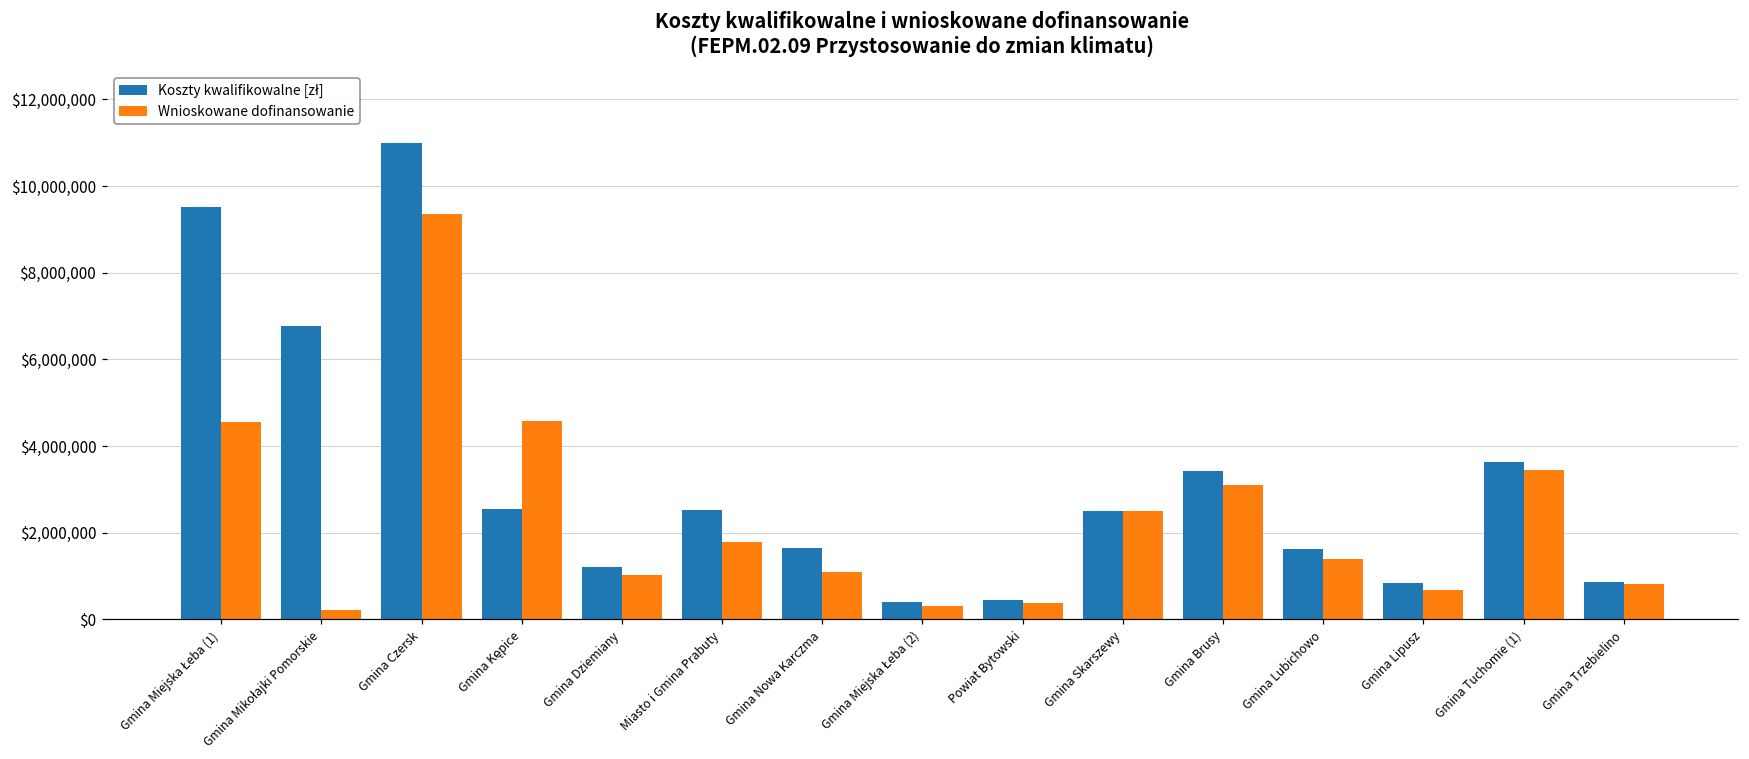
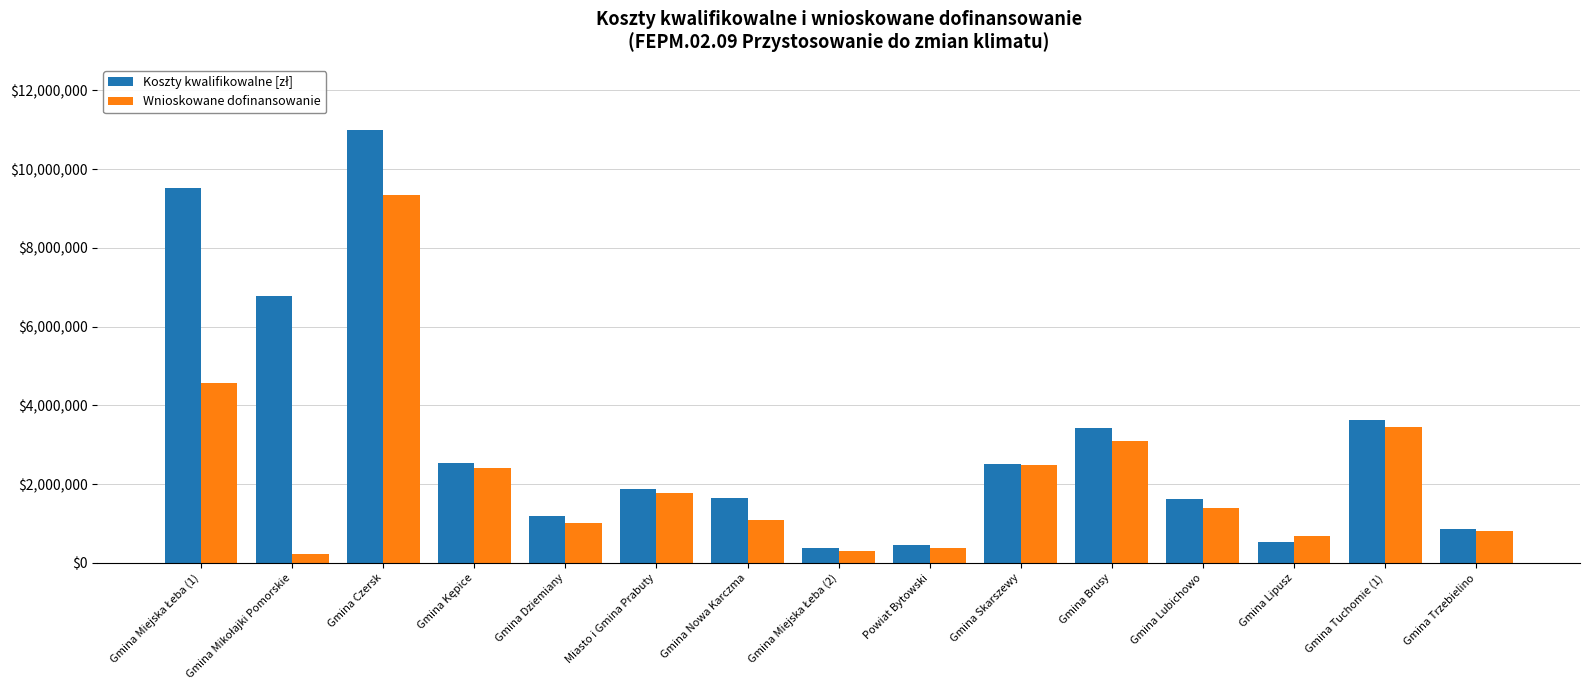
Wnioskowane dofinansowanie, Gmina Kępice: $4,600,000 -> $2,400,000
Koszty kwalifikowalne [zł], Miasto i Gmina Prabuty: $2,500,000 -> $1,900,000
Koszty kwalifikowalne [zł], Gmina Lipusz: $800,000 -> $500,000
